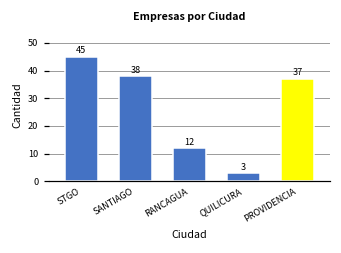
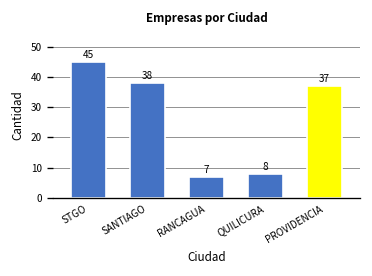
RANCAGUA: 12 -> 7
QUILICURA: 3 -> 8
